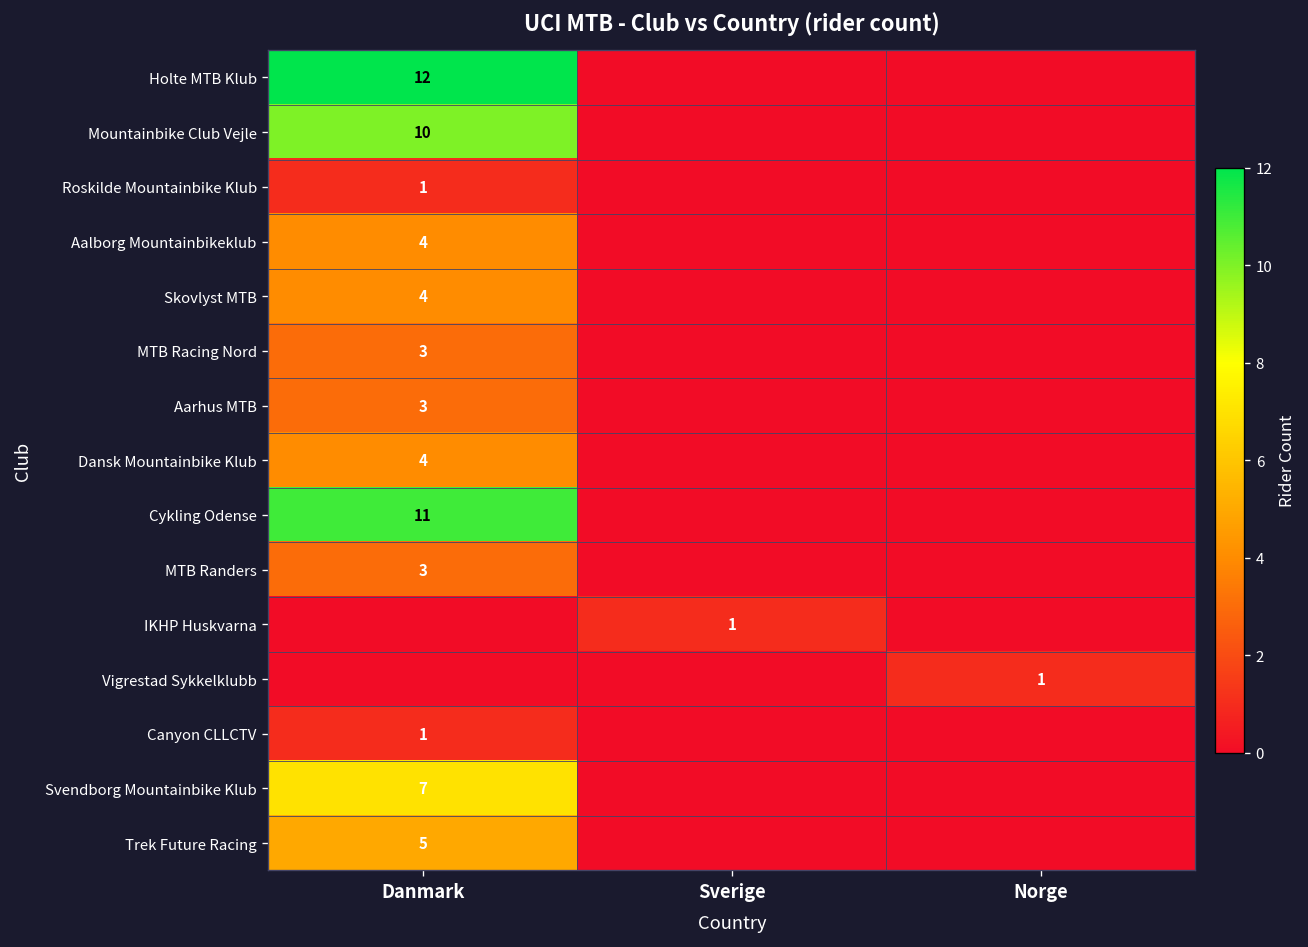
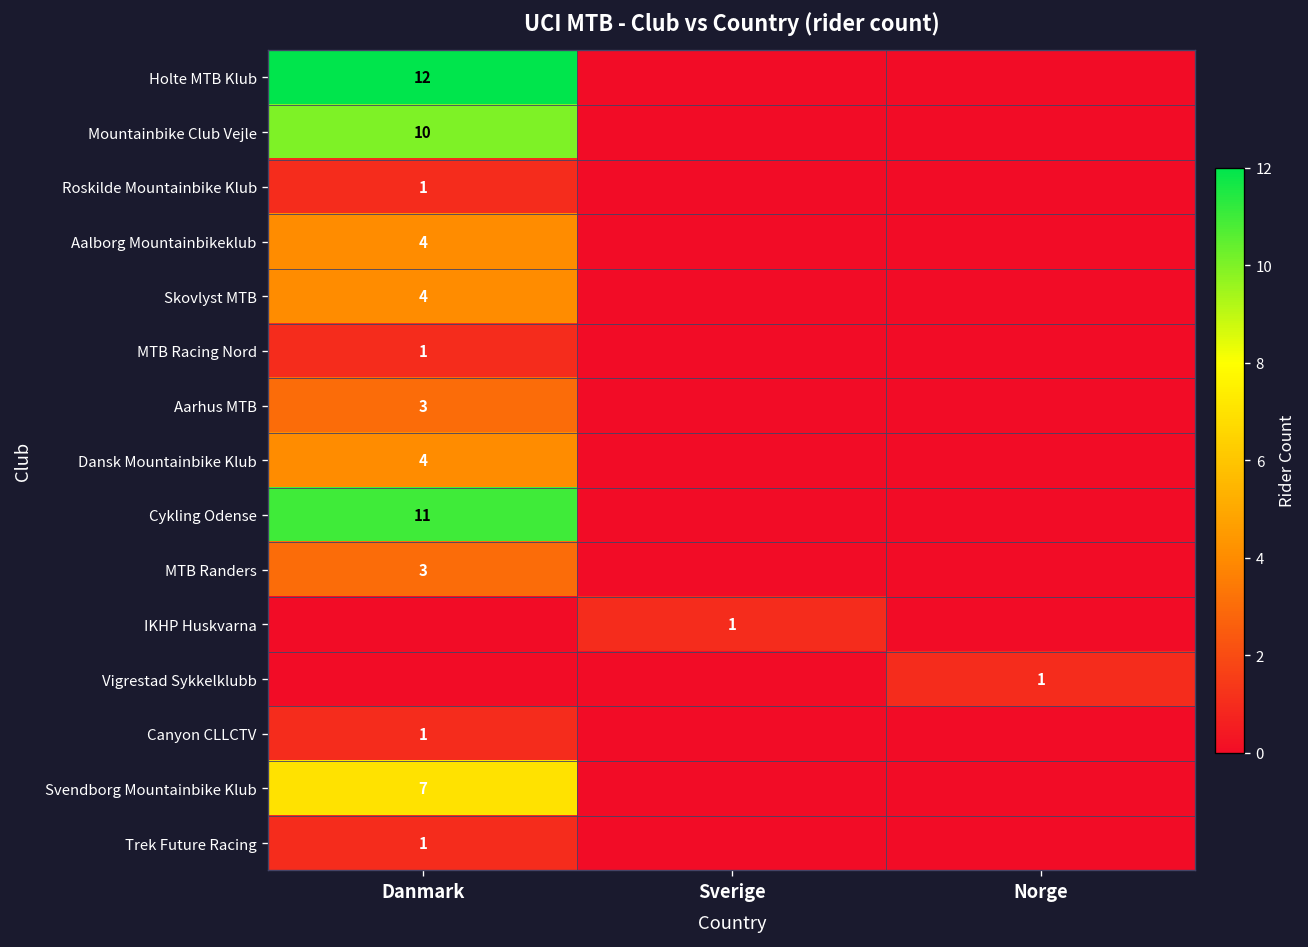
MTB Racing Nord, Danmark: 3 -> 1
Trek Future Racing, Danmark: 5 -> 1
